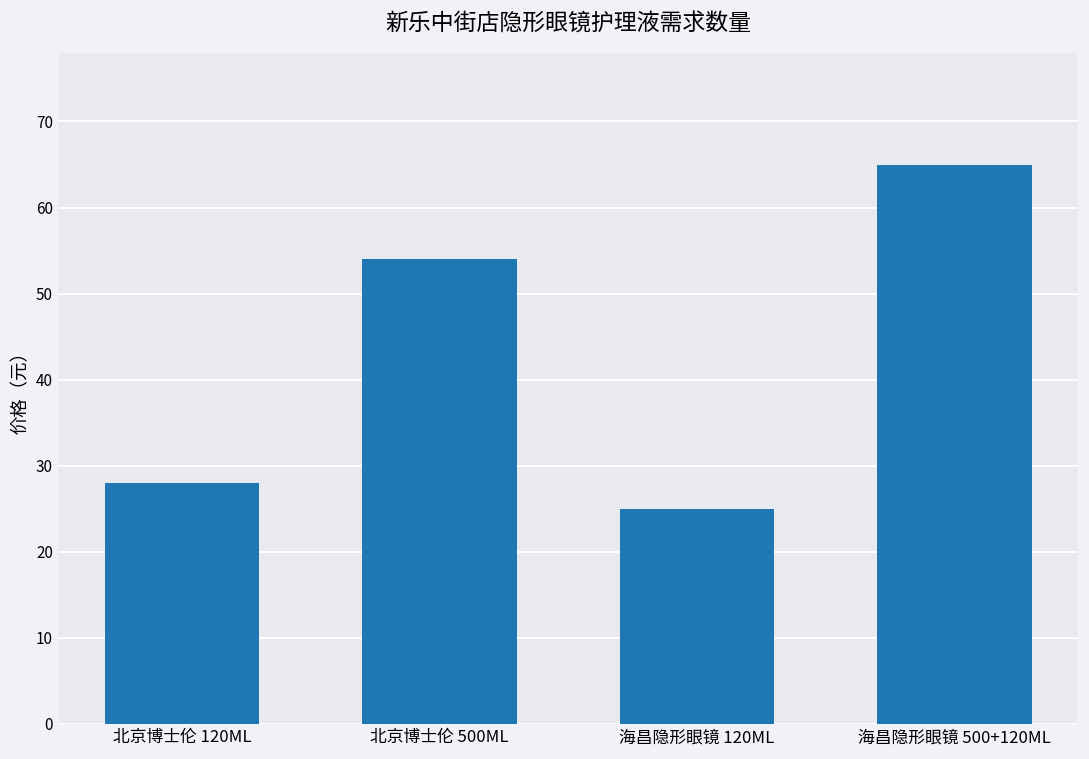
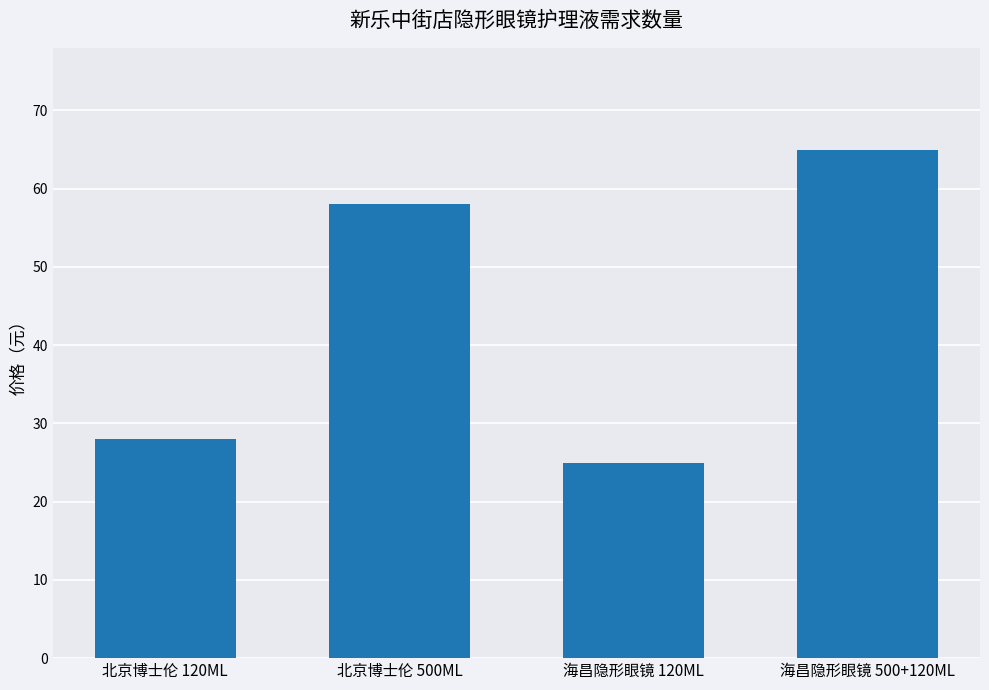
北京博士伦 500ML: 54 -> 58
